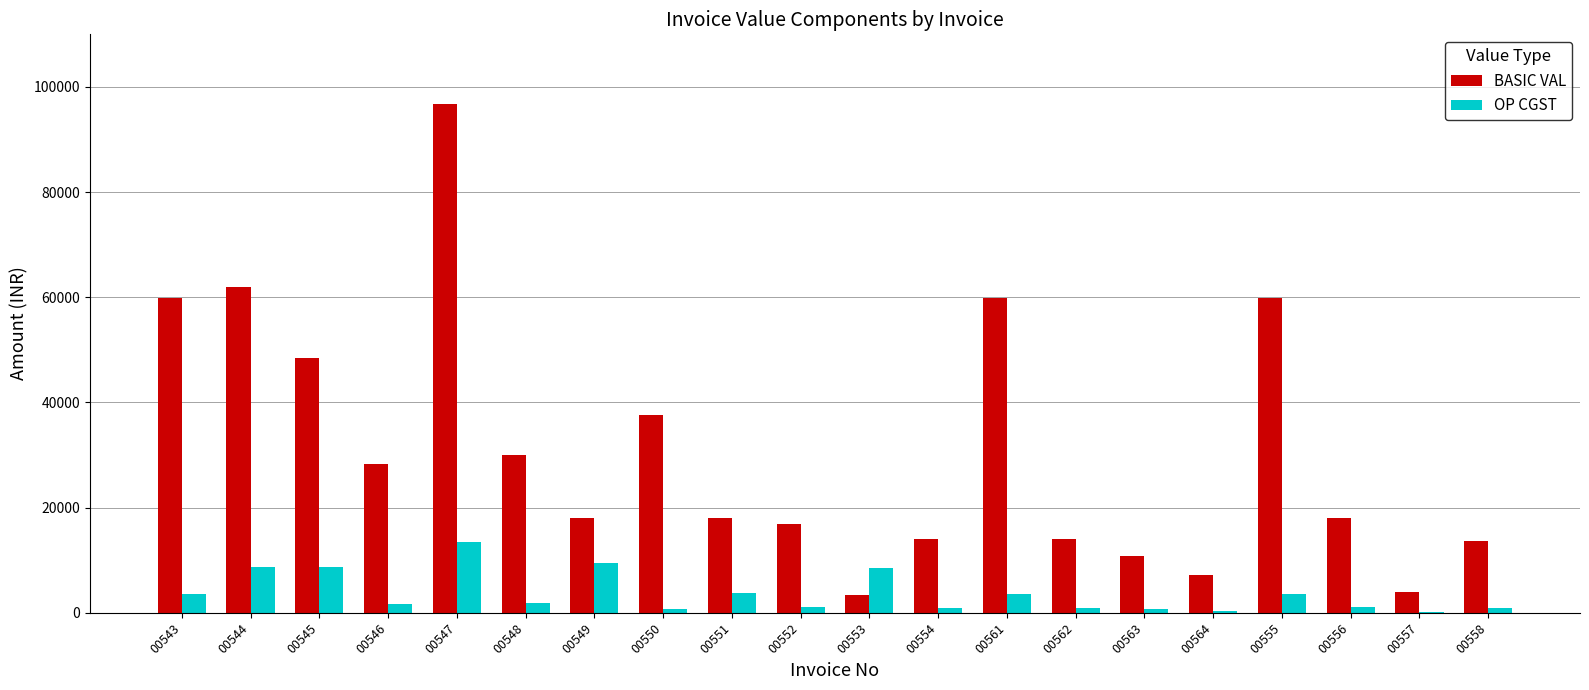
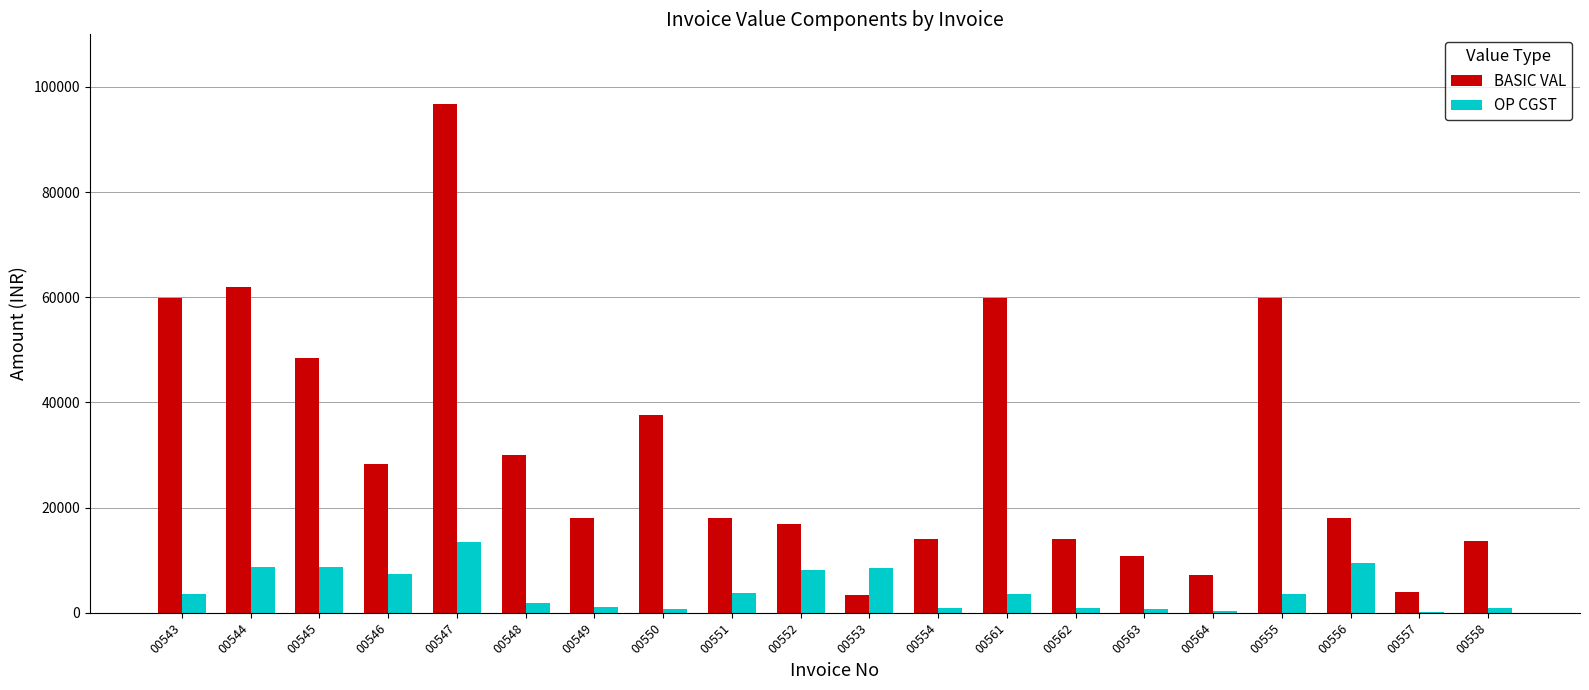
OP CGST, 00546: 2000 -> 7000
OP CGST, 00549: 9000 -> 1000
OP CGST, 00552: 1000 -> 8000
OP CGST, 00556: 1000 -> 9000
